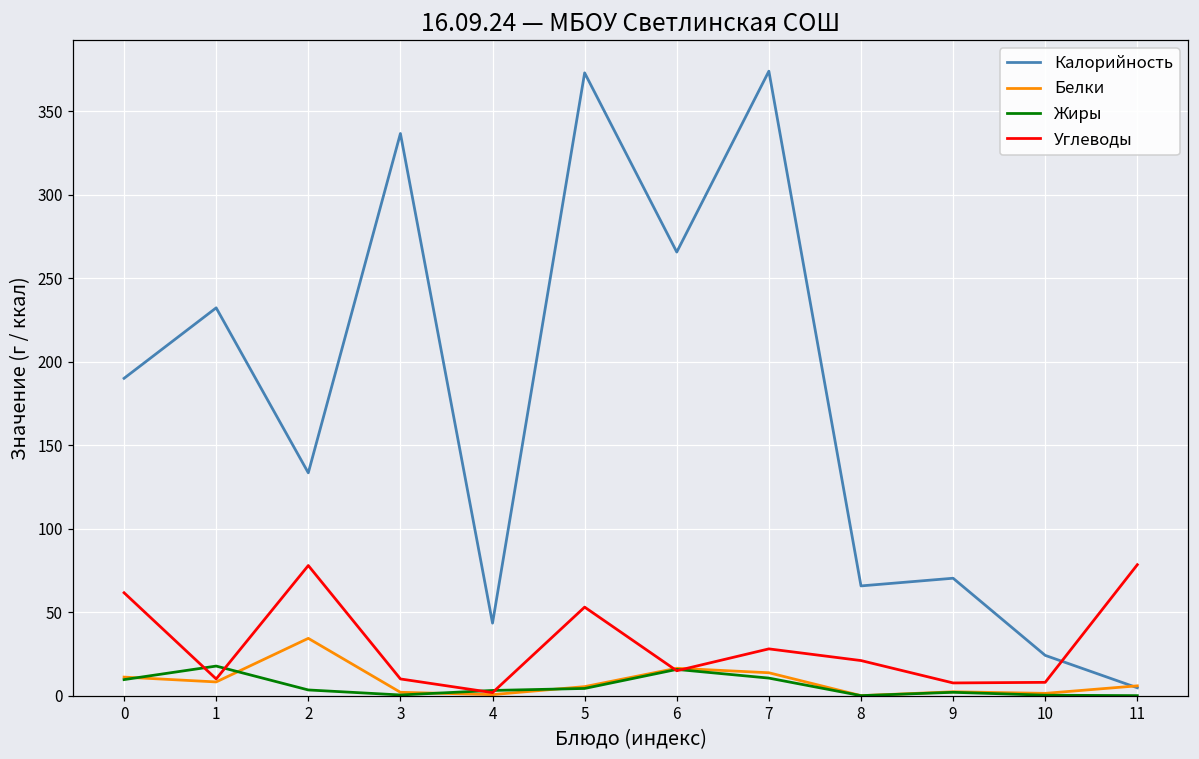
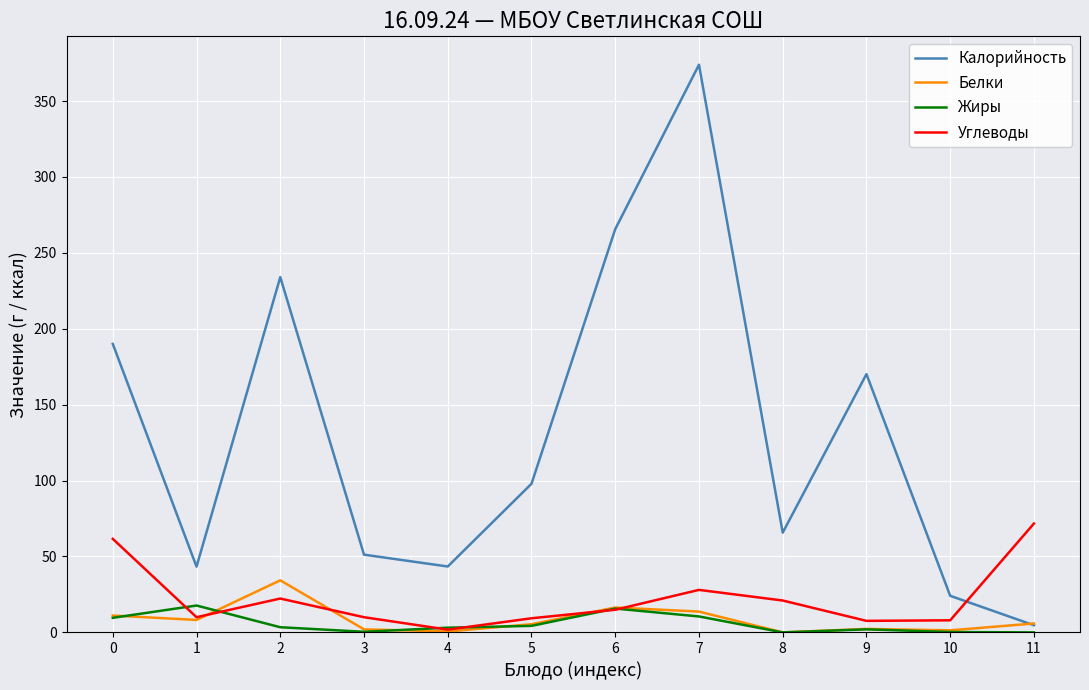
Калорийность, 1: 232 -> 43
Калорийность, 2: 133 -> 234
Углеводы, 2: 78 -> 22
Калорийность, 3: 337 -> 51
Калорийность, 5: 373 -> 98
Углеводы, 5: 53 -> 9
Калорийность, 9: 70 -> 170
Углеводы, 11: 78 -> 72
